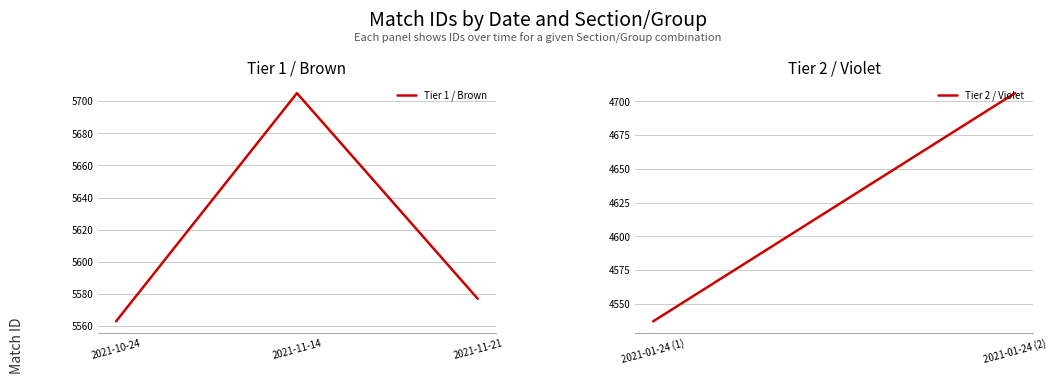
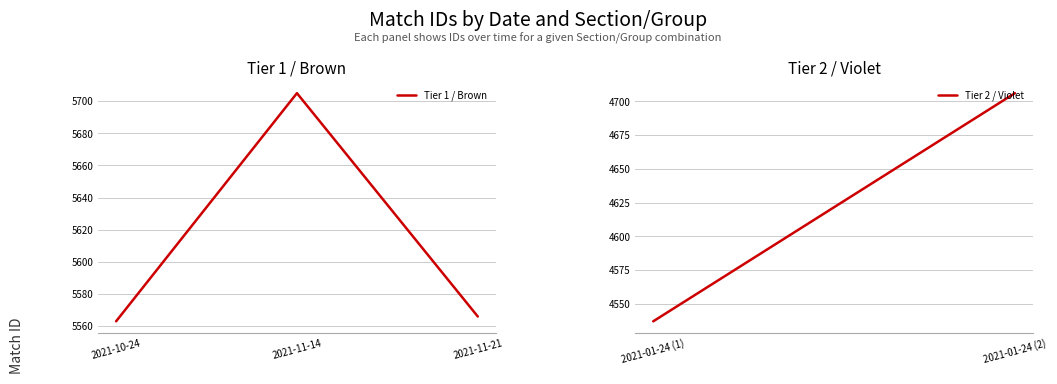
Tier 1 / Brown, 2021-11-21: 5577 -> 5566
